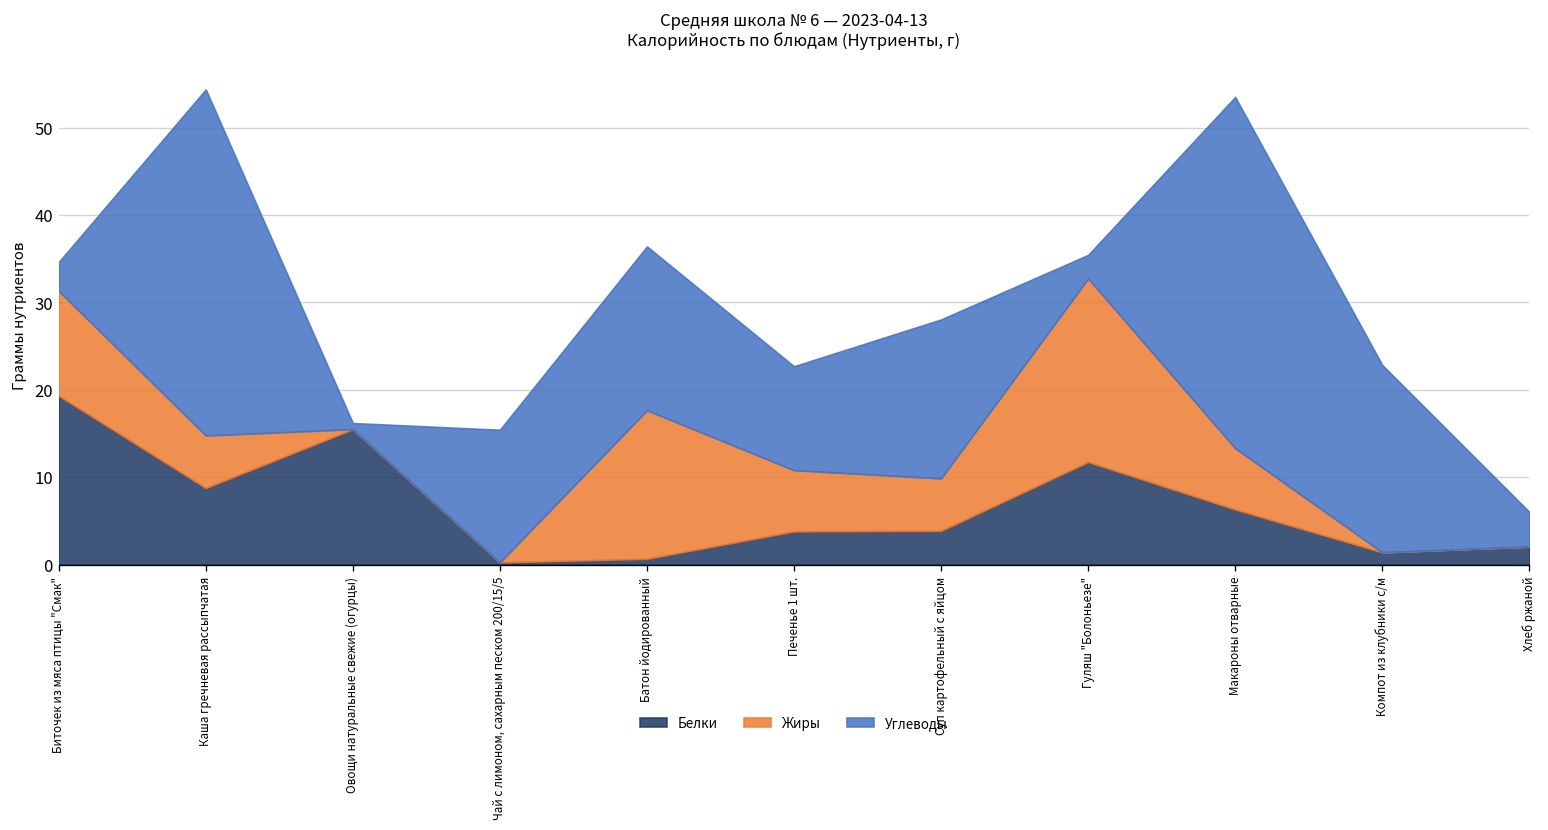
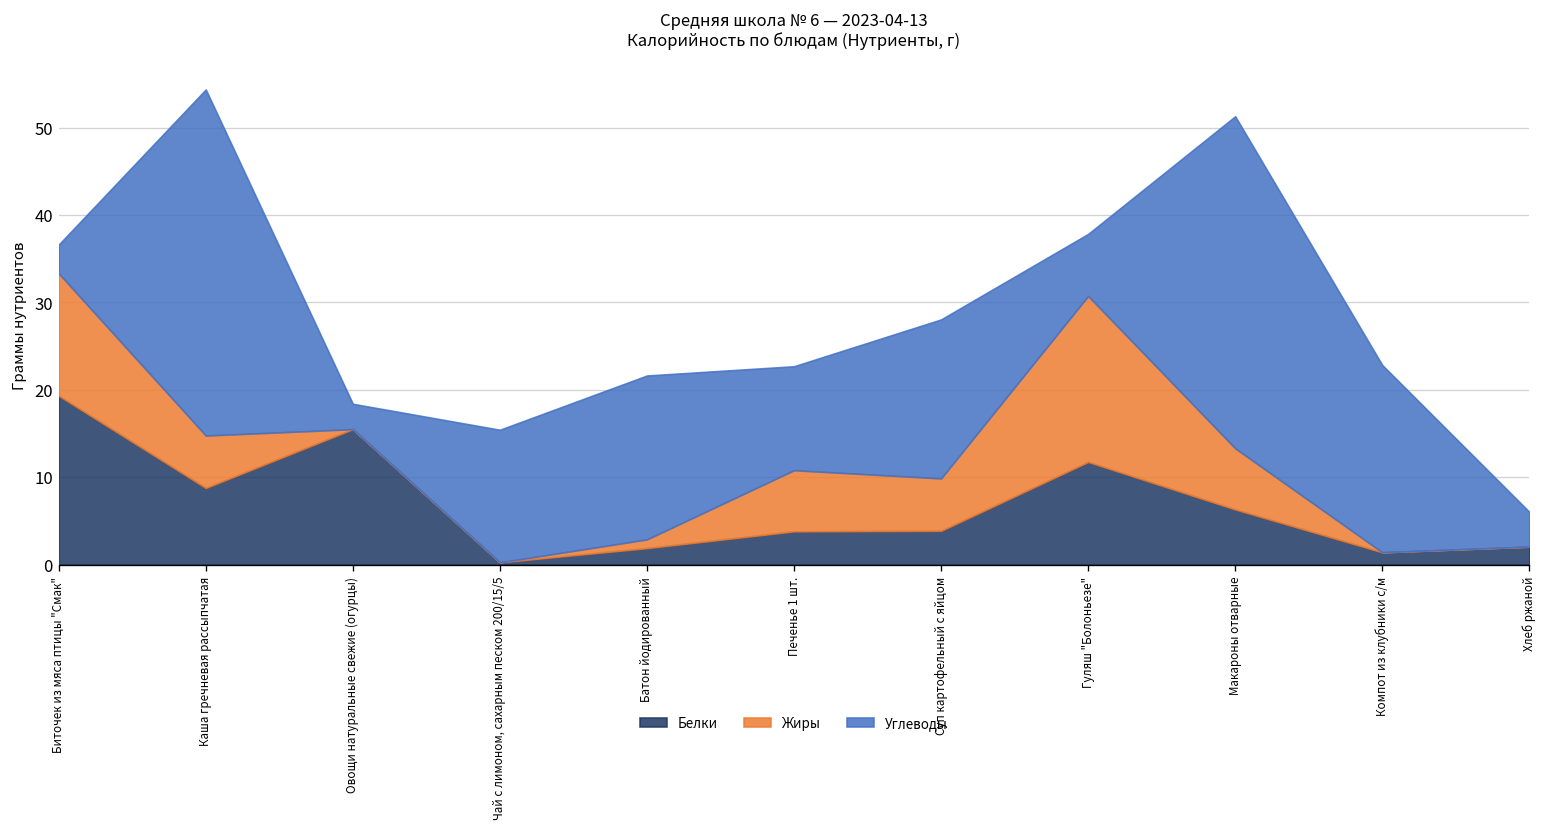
Жиры, Биточек из мяса птицы "Смак": 12 -> 14
Углеводы, Овощи натуральные свежие (огурцы): 1 -> 3
Белки, Батон йодированный: 1 -> 2
Жиры, Батон йодированный: 17 -> 1
Жиры, Гуляш "Болоньезе": 21 -> 19
Углеводы, Гуляш "Болоньезе": 3 -> 7
Углеводы, Макароны отварные: 40 -> 38
